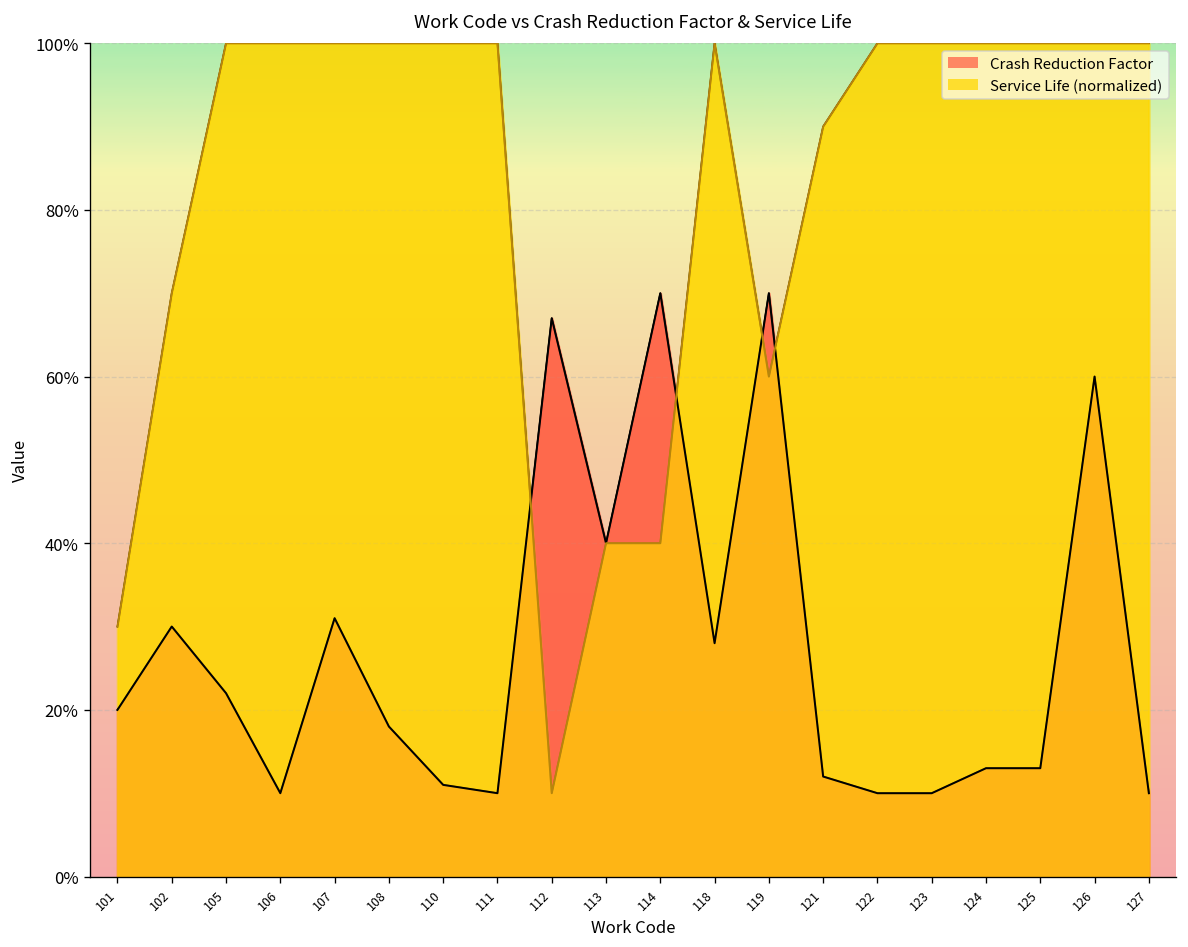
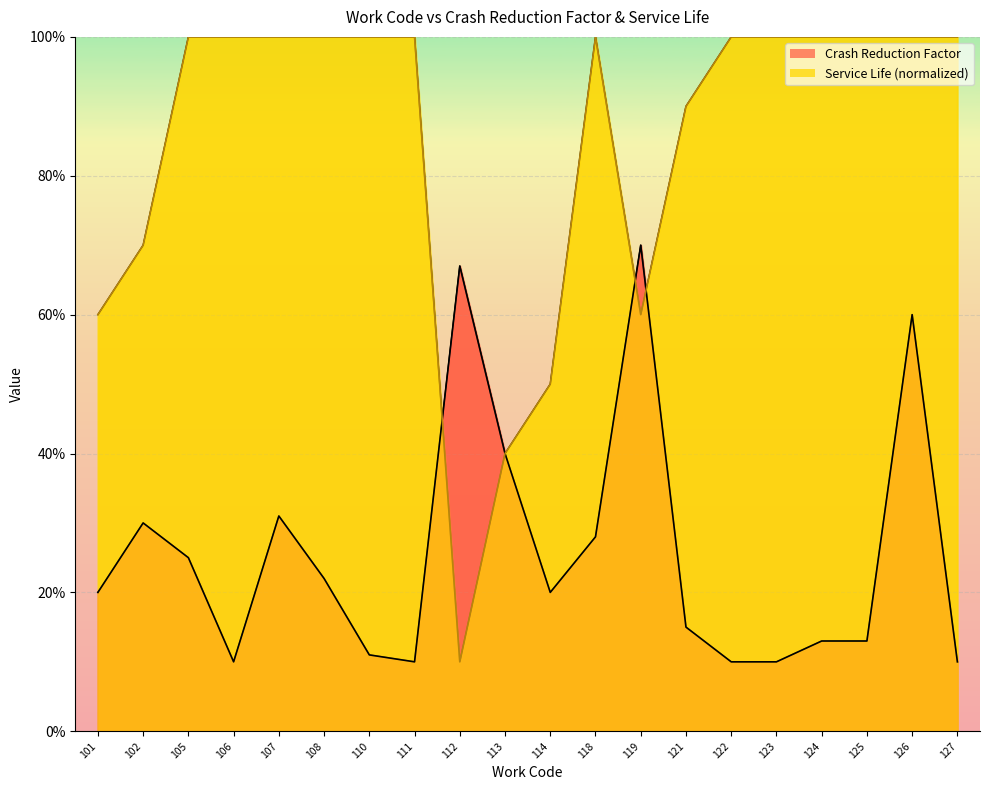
Service Life (normalized), 101: 30% -> 60%
Crash Reduction Factor, 105: 22% -> 25%
Crash Reduction Factor, 108: 18% -> 22%
Crash Reduction Factor, 114: 70% -> 20%
Service Life (normalized), 114: 40% -> 50%
Crash Reduction Factor, 121: 12% -> 15%
